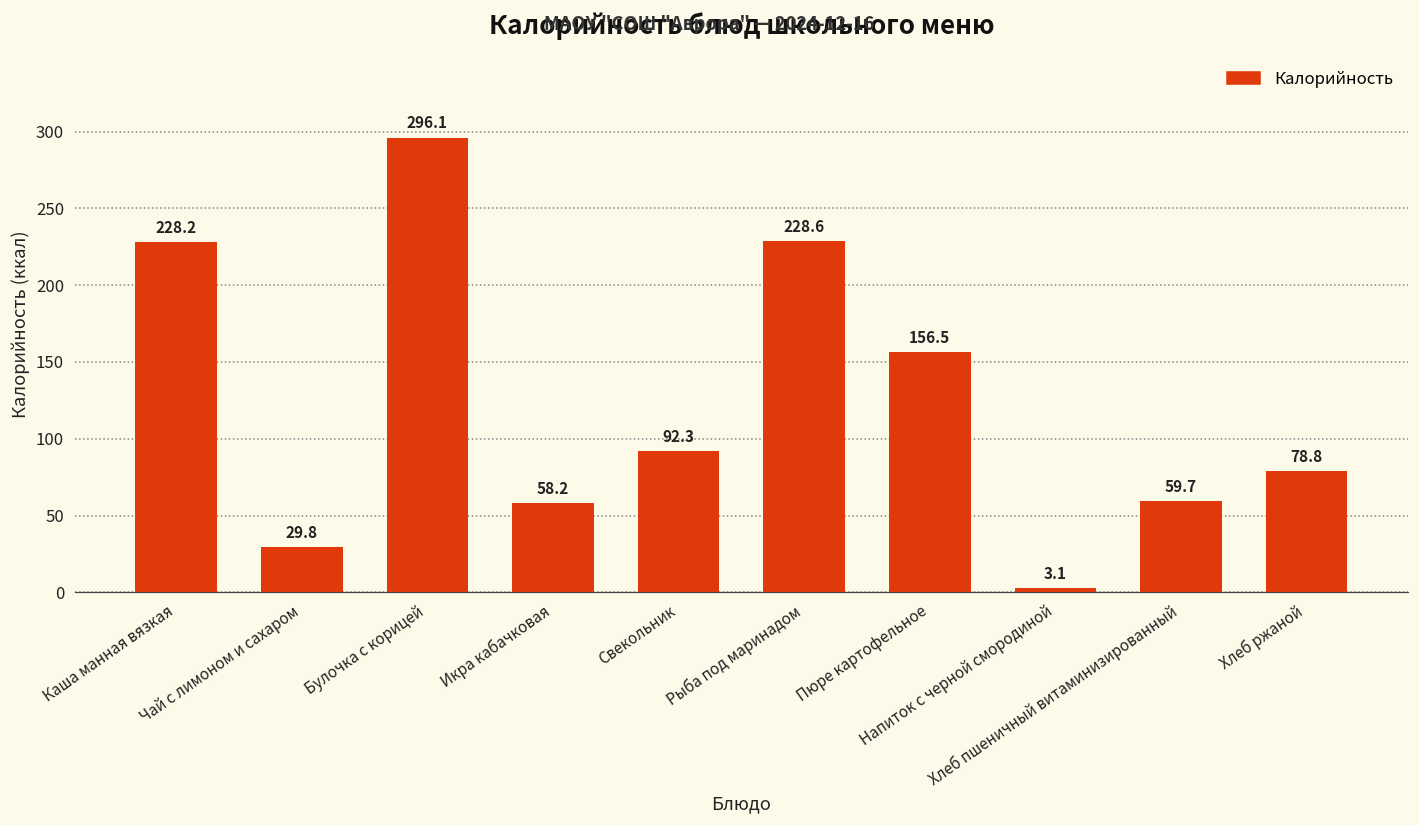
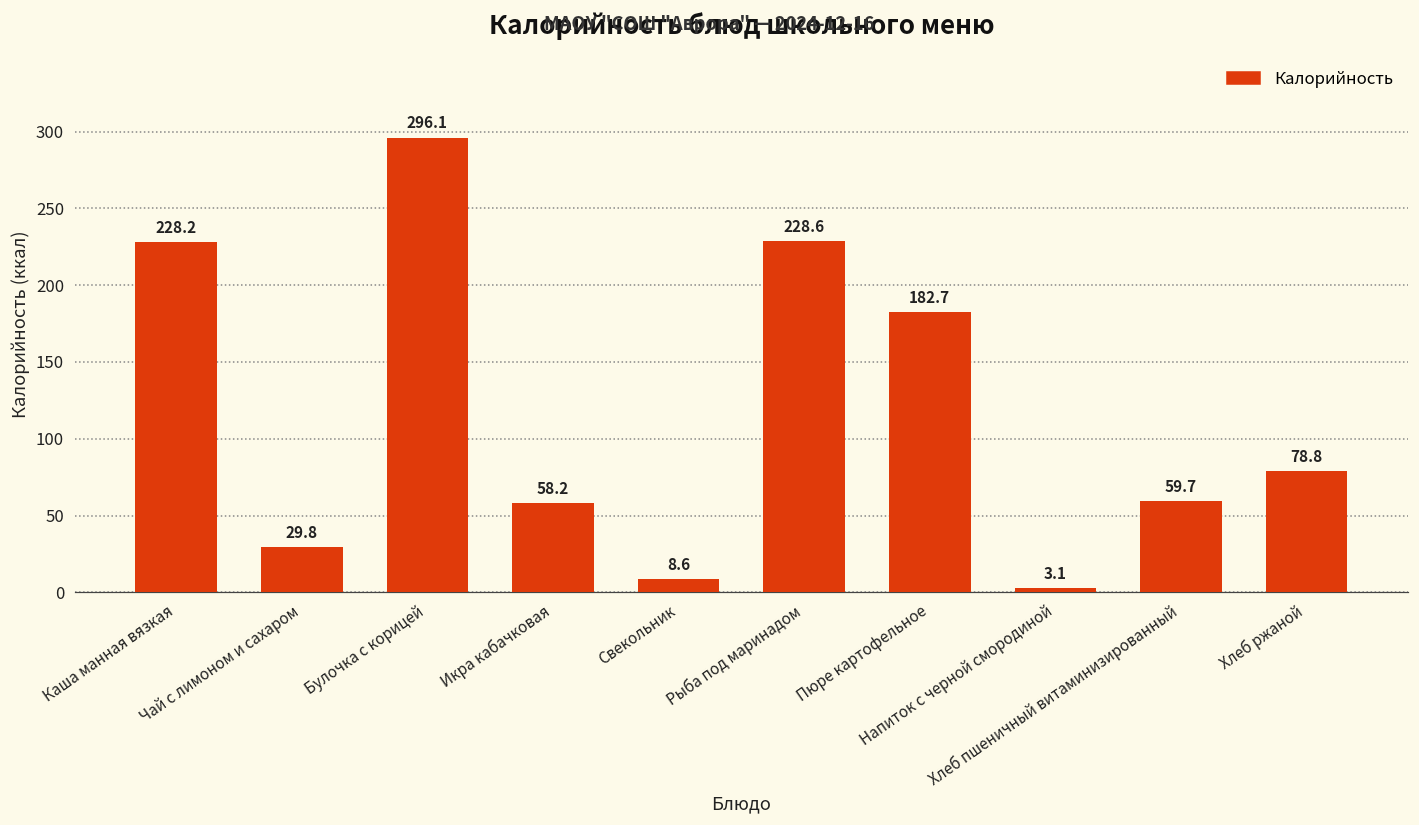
Свекольник: 92.3 -> 8.6
Пюре картофельное: 156.5 -> 182.7
